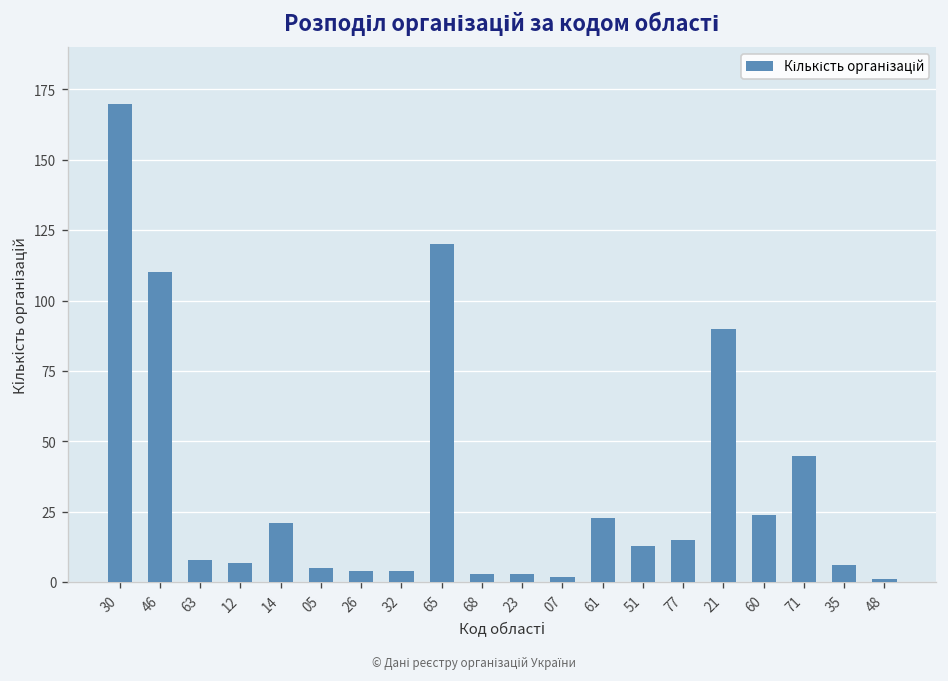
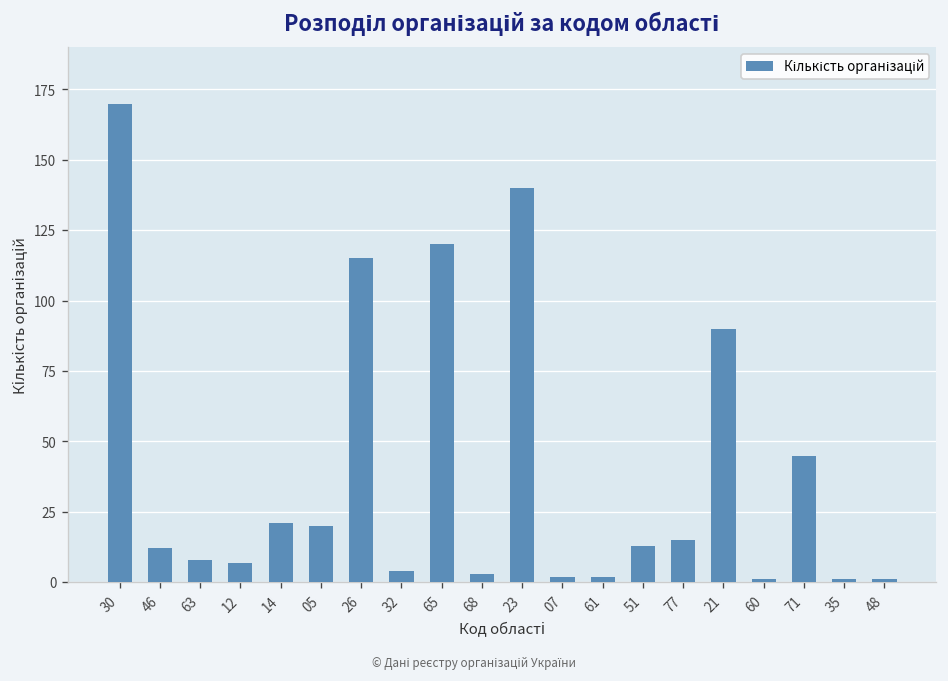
46: 110 -> 12
05: 5 -> 20
26: 4 -> 115
23: 3 -> 140
61: 23 -> 2
60: 24 -> 1
35: 6 -> 1
